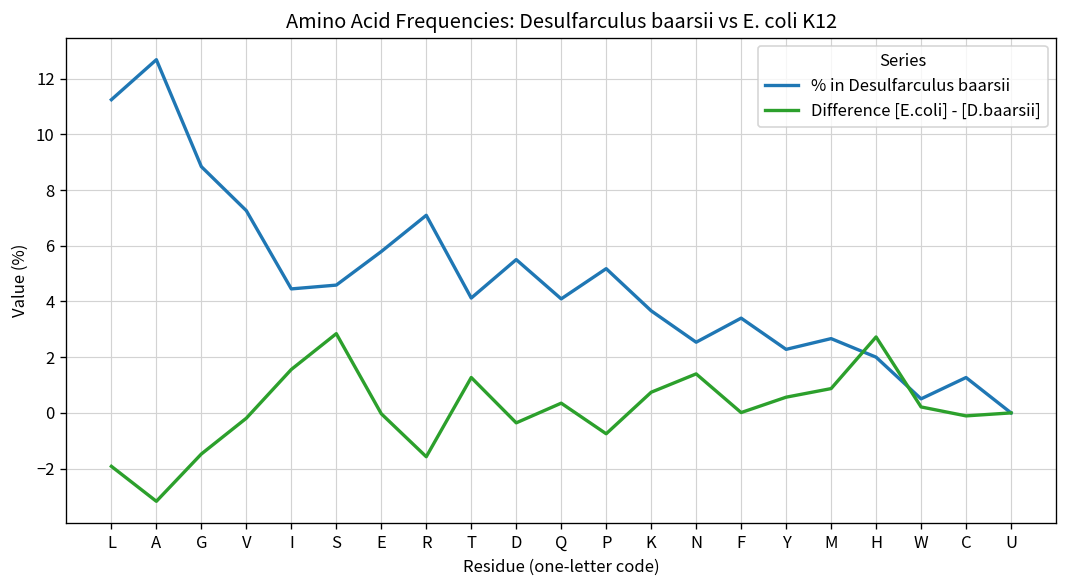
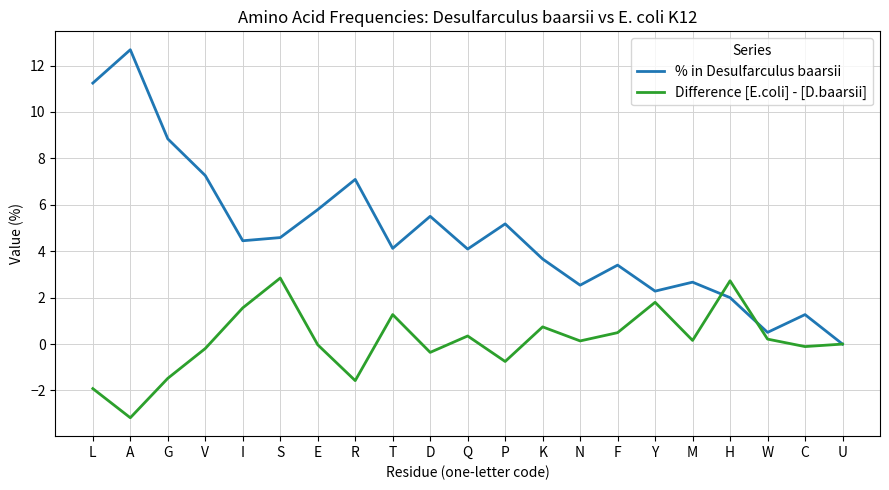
Difference [E.coli] - [D.baarsii], N: 1.4 -> 0.1
Difference [E.coli] - [D.baarsii], F: 0.0 -> 0.5
Difference [E.coli] - [D.baarsii], Y: 0.6 -> 1.8
Difference [E.coli] - [D.baarsii], M: 0.9 -> 0.2
